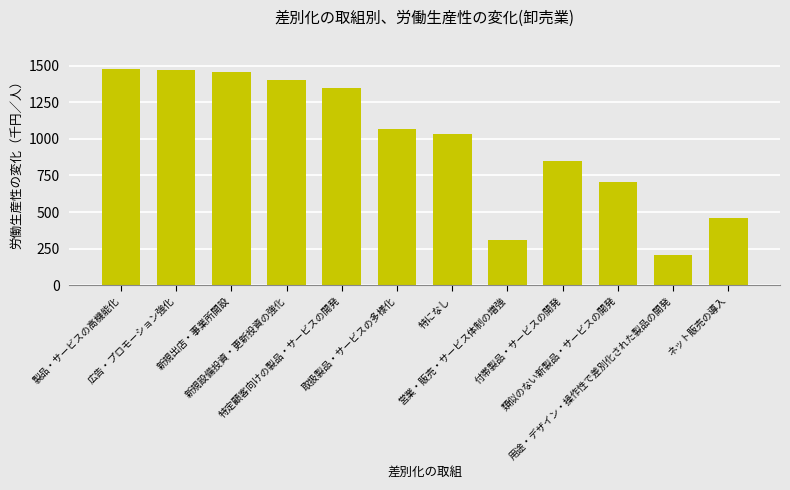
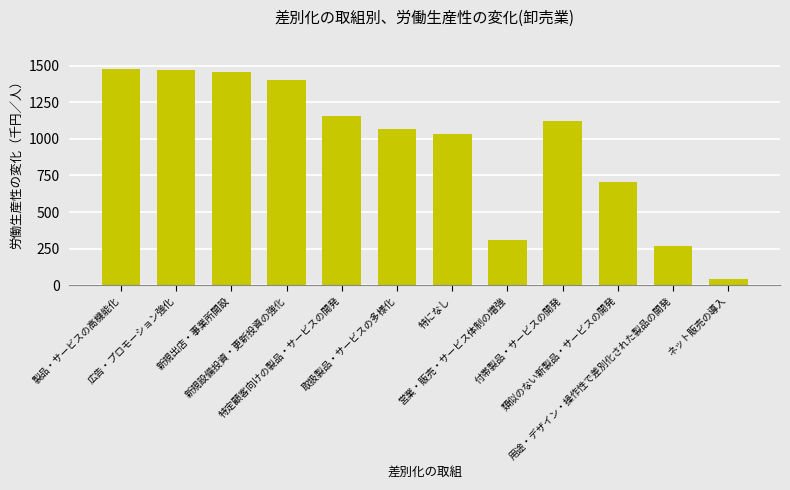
特定顧客向けの製品・サービスの開発: 1350 -> 1160
付帯製品・サービスの開発: 850 -> 1120
用途・デザイン・操作性で差別化された製品の開発: 200 -> 270
ネット販売の導入: 460 -> 40
